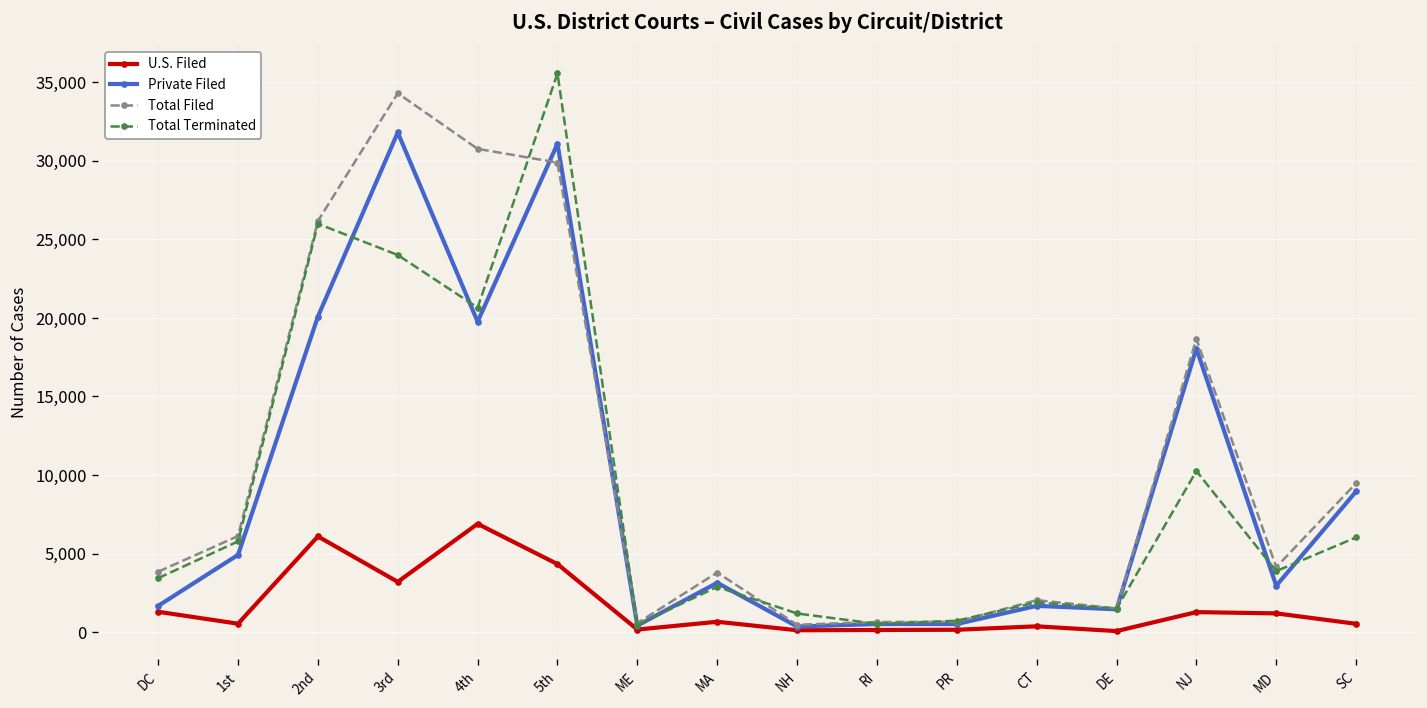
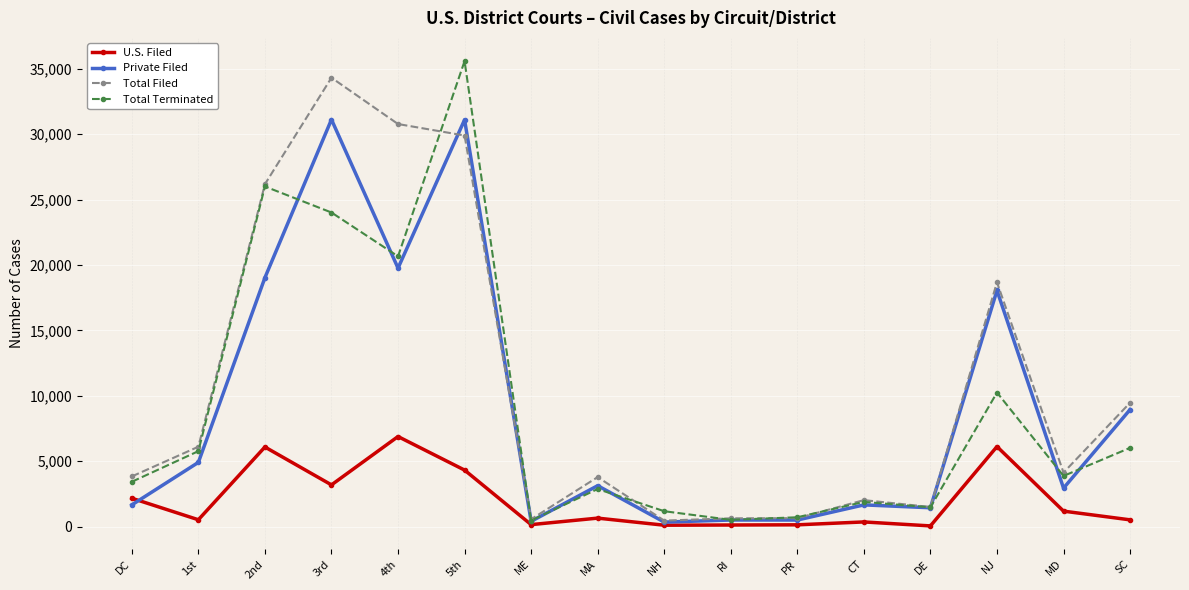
U.S. Filed, DC: 1,300 -> 2,200
Private Filed, 2nd: 20,100 -> 19,000
Private Filed, 3rd: 31,800 -> 31,100
U.S. Filed, NJ: 1,300 -> 6,100
